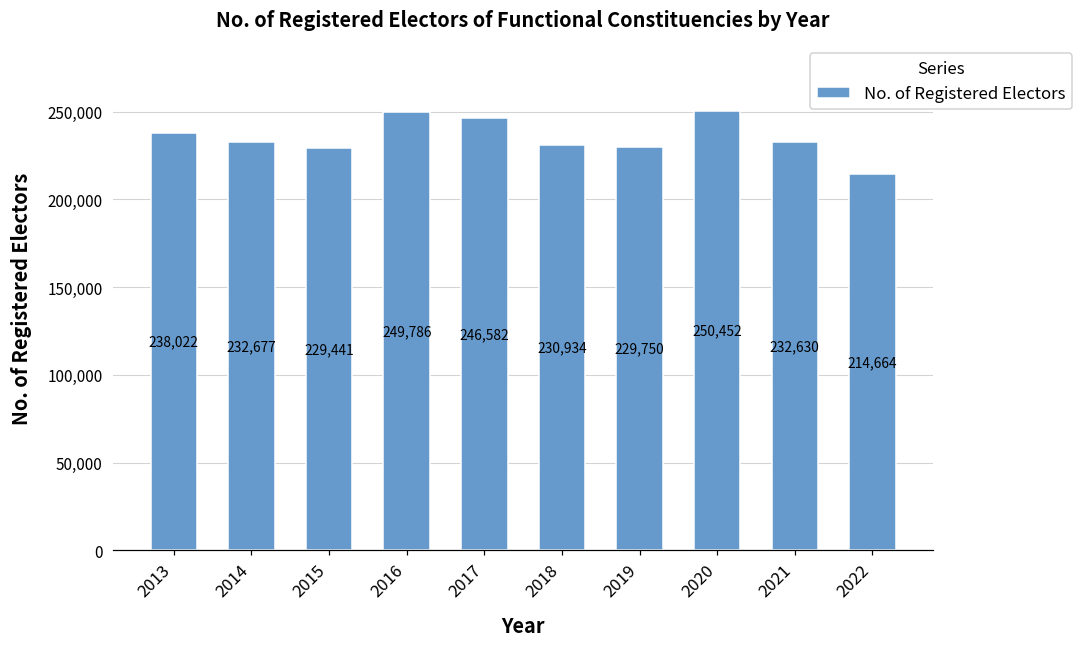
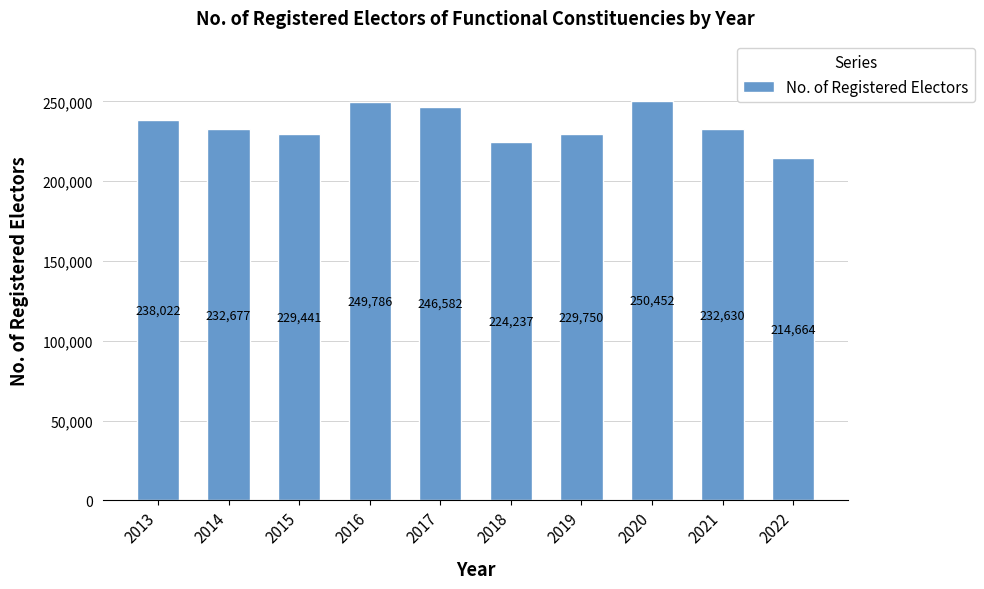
2018: 230,934 -> 224,237
